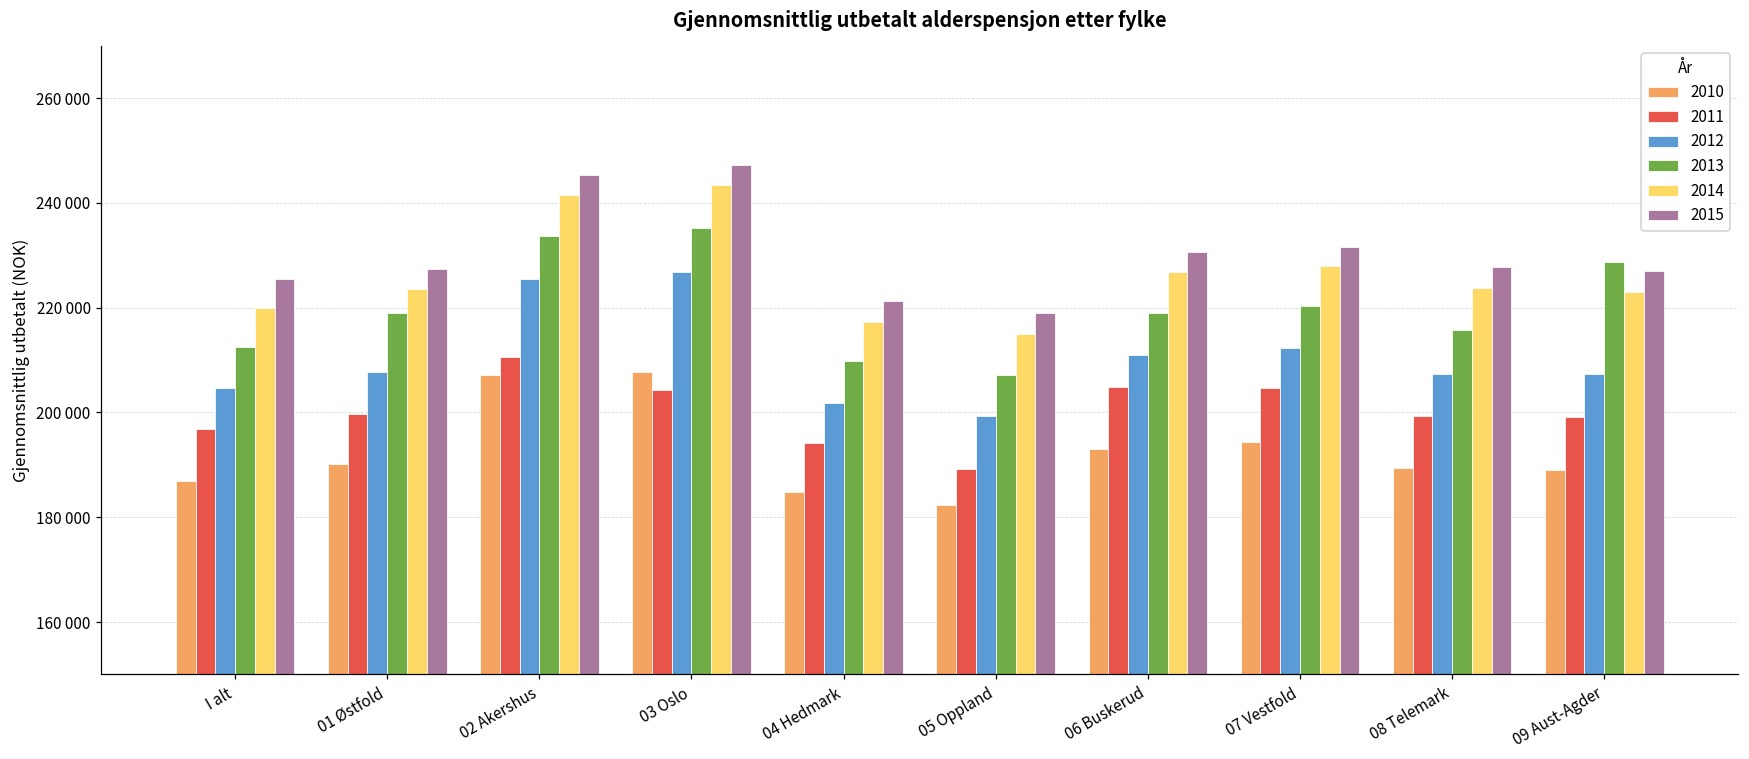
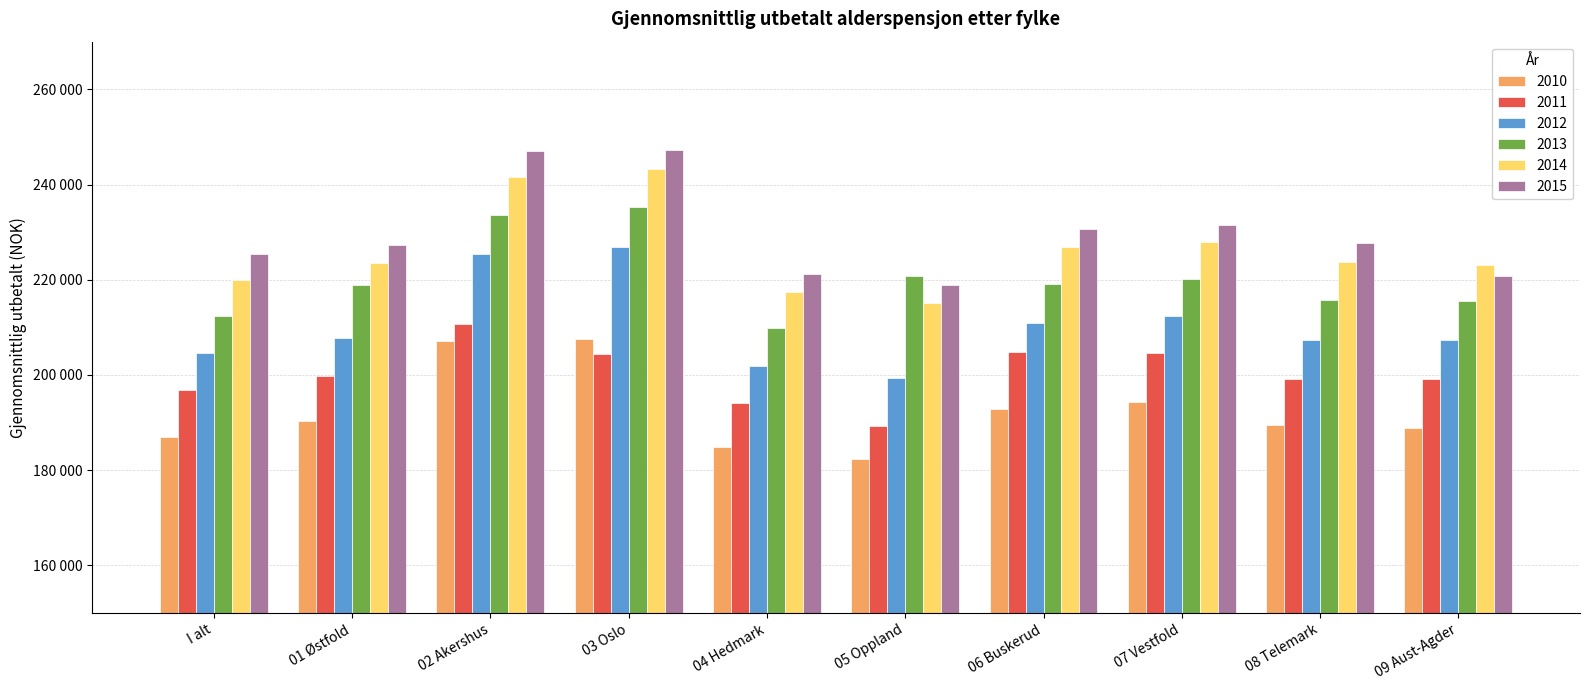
2015, 02 Akershus: 245000 -> 247000
2013, 05 Oppland: 207000 -> 221000
2013, 09 Aust-Agder: 229000 -> 215000
2015, 09 Aust-Agder: 227000 -> 221000
